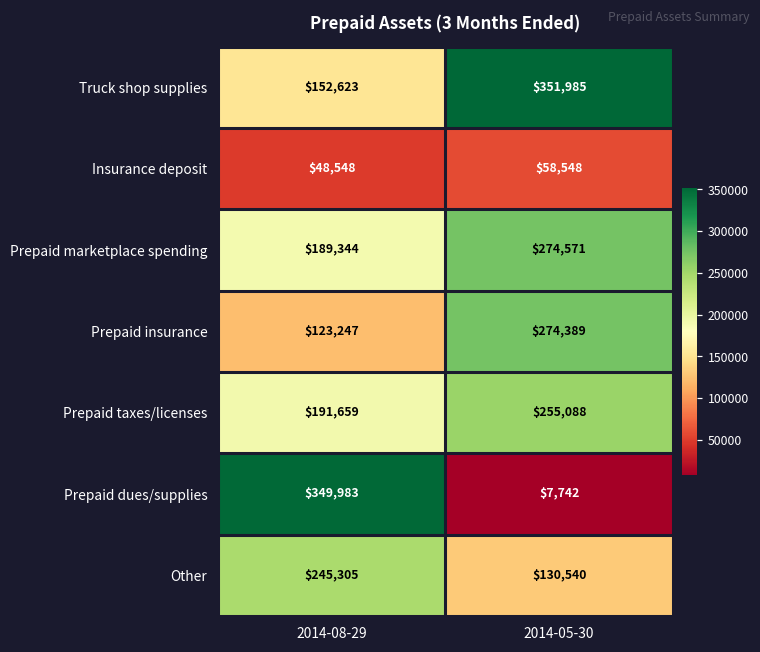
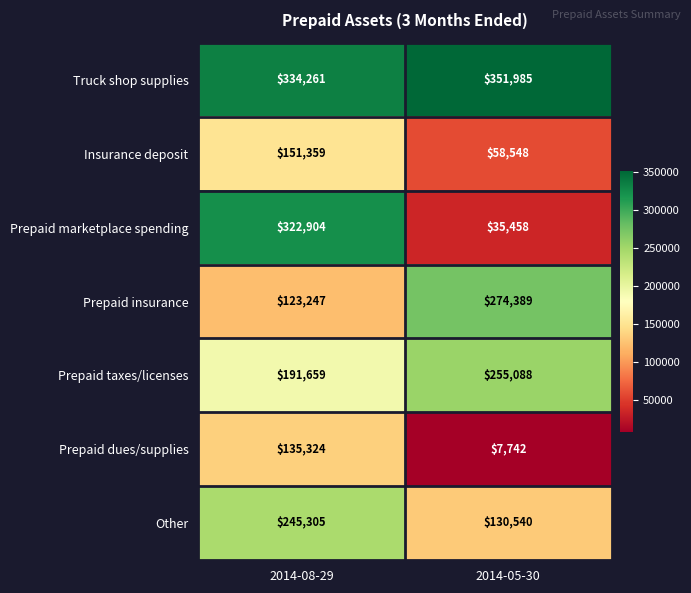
Truck shop supplies, 2014-08-29: $152,623 -> $334,261
Insurance deposit, 2014-08-29: $48,548 -> $151,359
Prepaid marketplace spending, 2014-08-29: $189,344 -> $322,904
Prepaid marketplace spending, 2014-05-30: $274,571 -> $35,458
Prepaid dues/supplies, 2014-08-29: $349,983 -> $135,324
